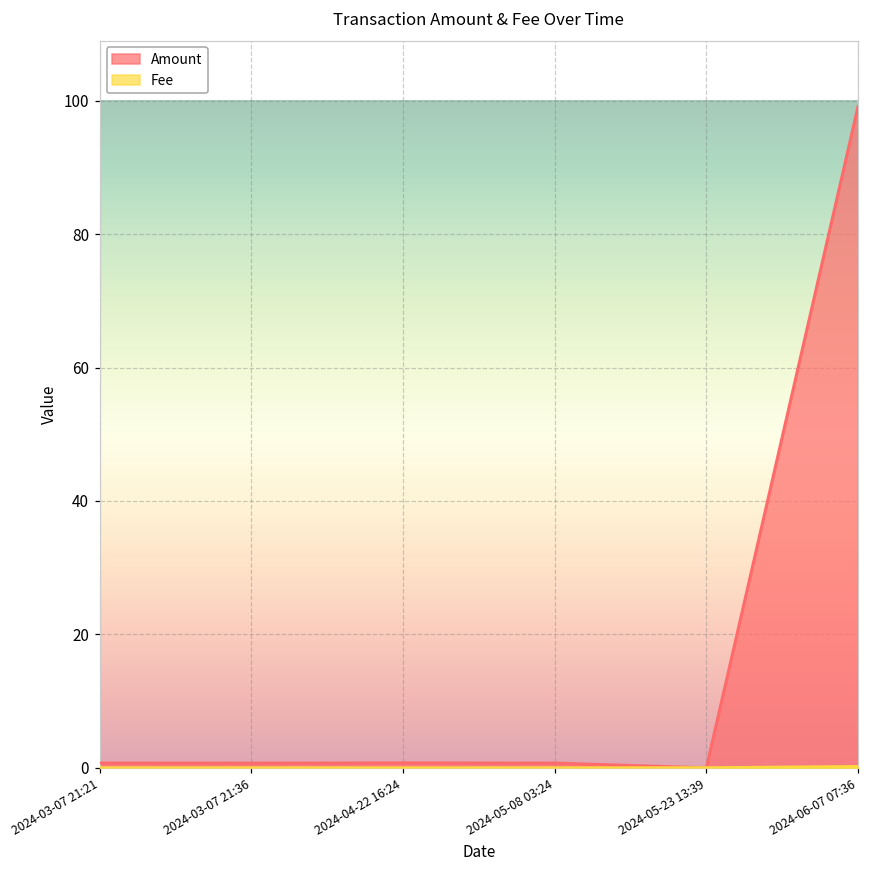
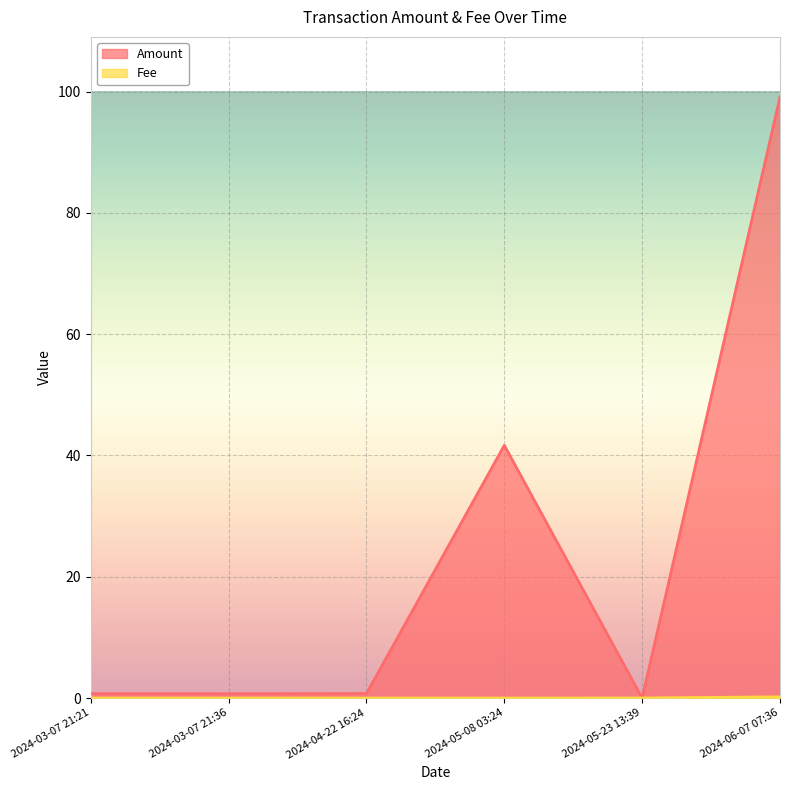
Amount, 2024-05-08 03:24: 1 -> 42
